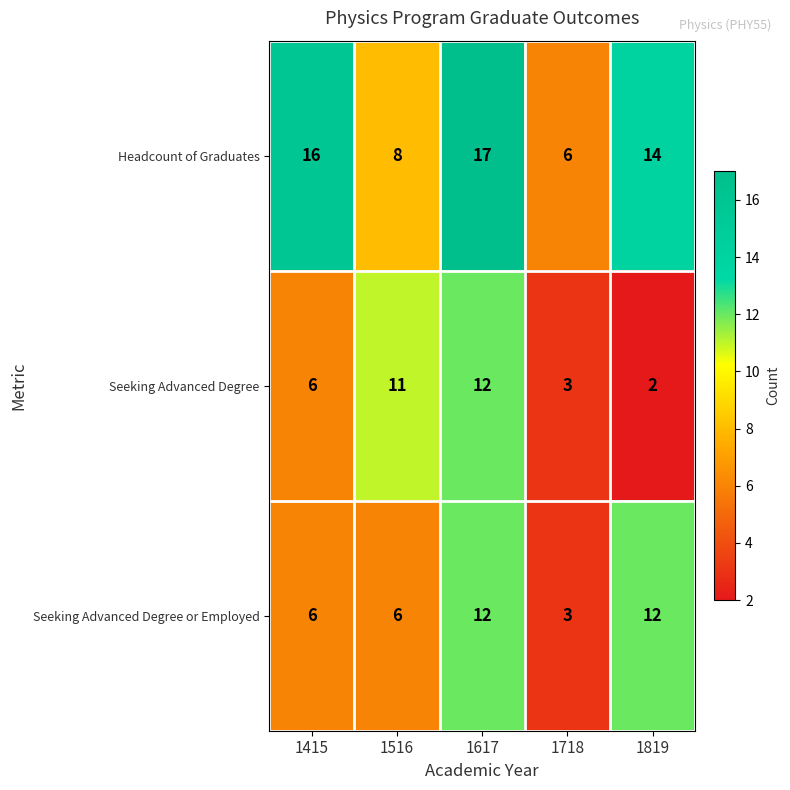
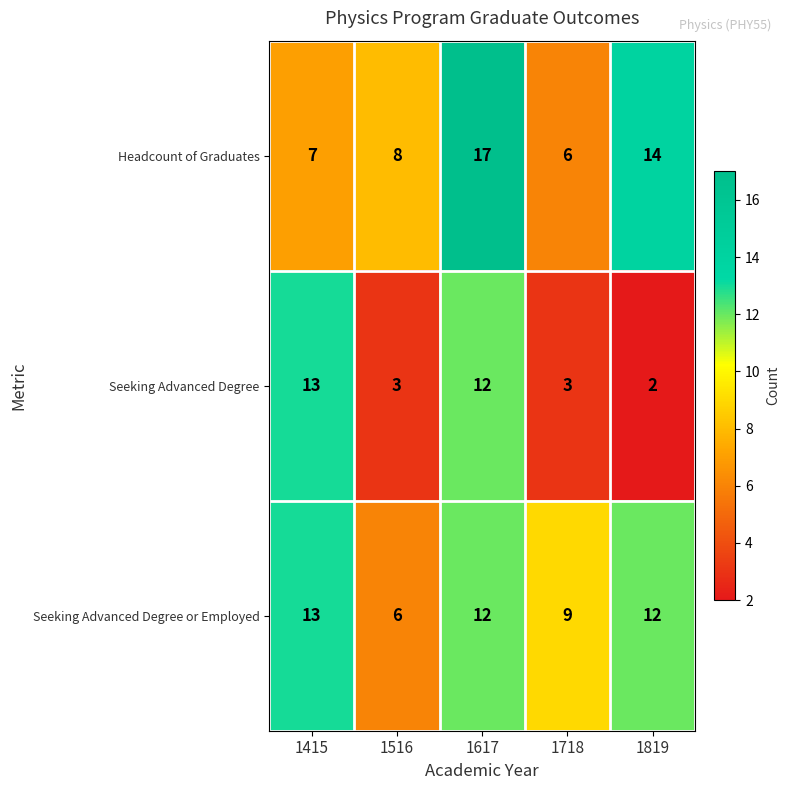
Headcount of Graduates, 1415: 16 -> 7
Seeking Advanced Degree, 1415: 6 -> 13
Seeking Advanced Degree, 1516: 11 -> 3
Seeking Advanced Degree or Employed, 1415: 6 -> 13
Seeking Advanced Degree or Employed, 1718: 3 -> 9
